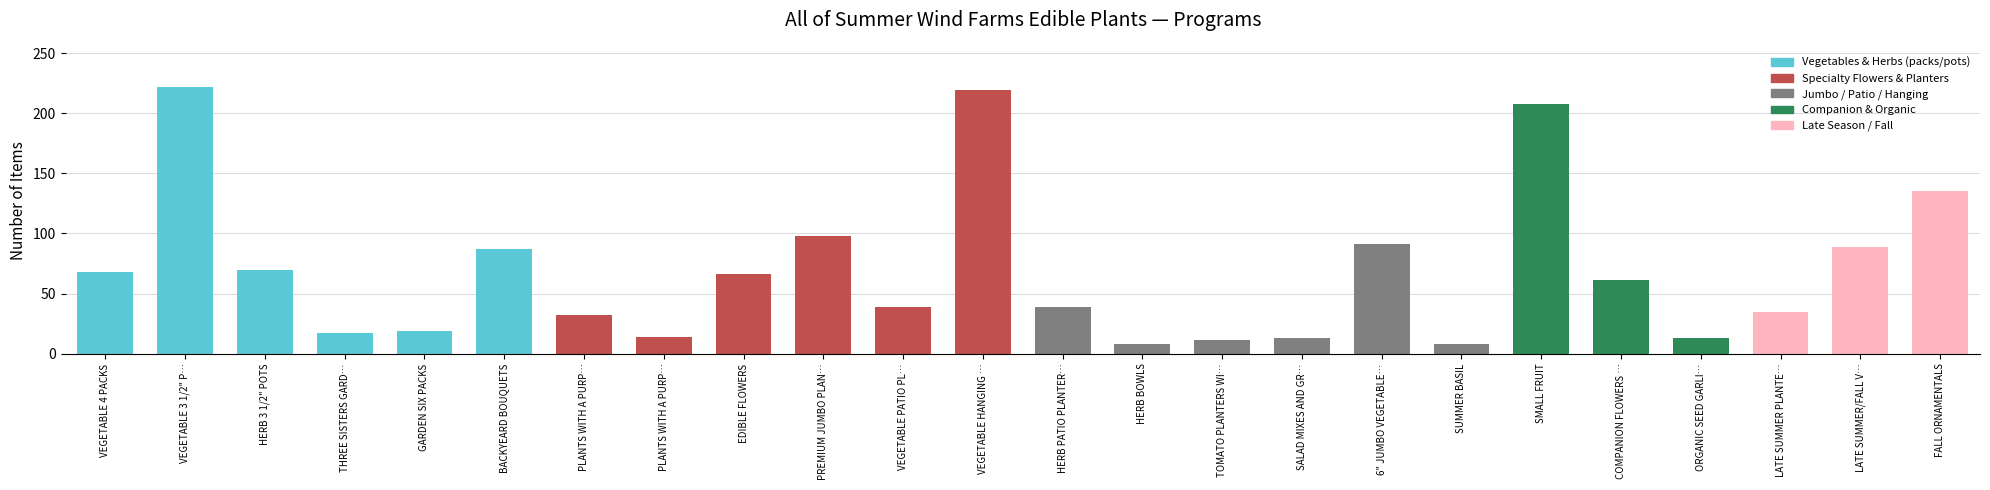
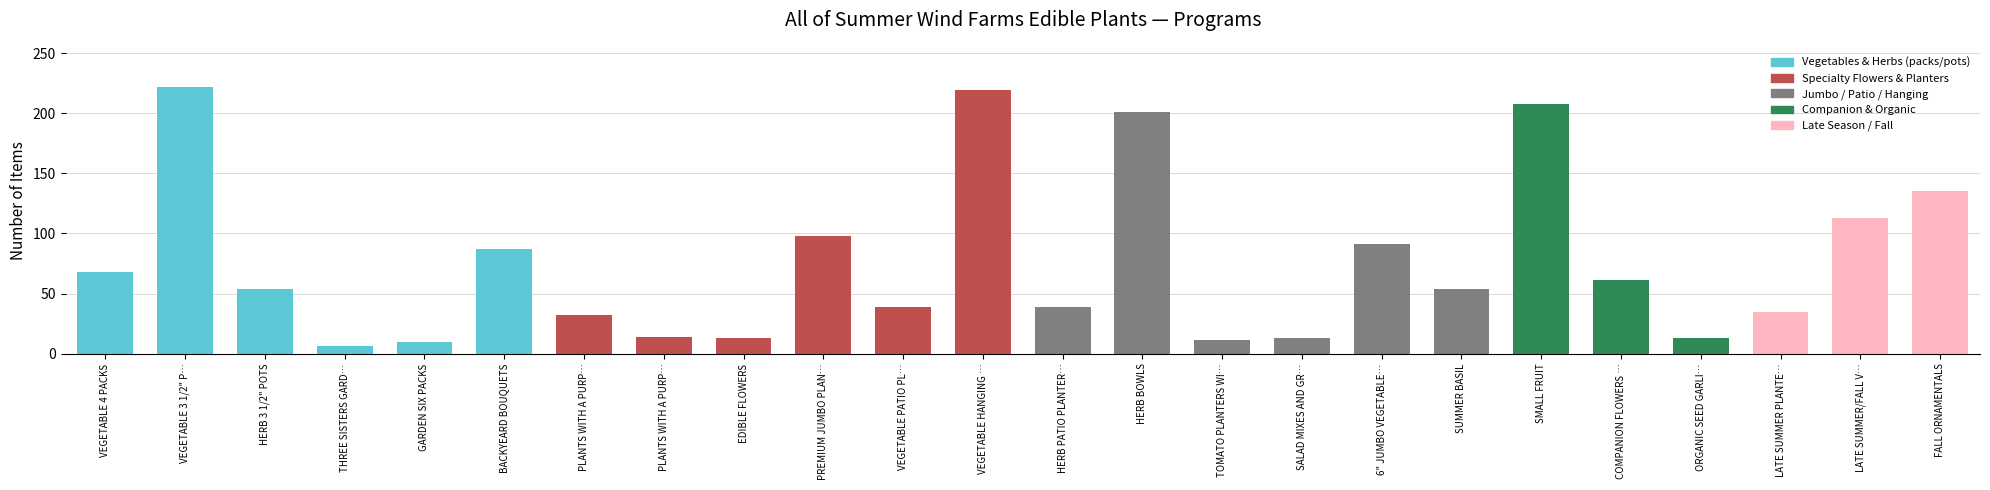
HERB 3 1/2" POTS: 70 -> 54
THREE SISTERS GARD…: 17 -> 6
GARDEN SIX PACKS: 19 -> 10
EDIBLE FLOWERS: 66 -> 13
HERB BOWLS: 8 -> 201
SUMMER BASIL: 8 -> 54
LATE SUMMER/FALL V…: 89 -> 113
